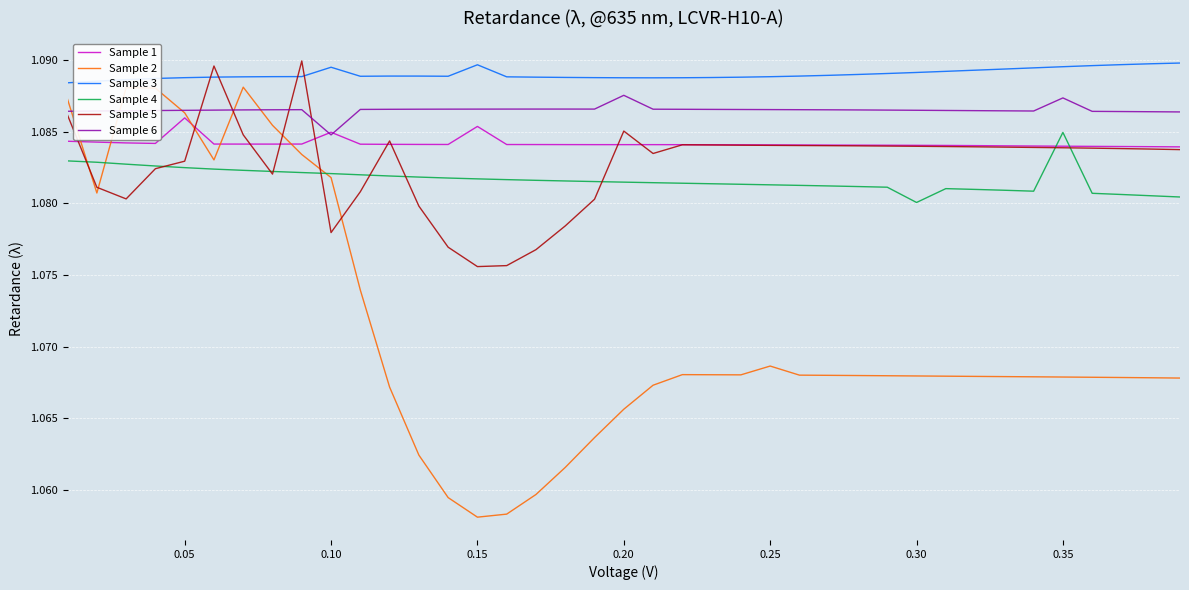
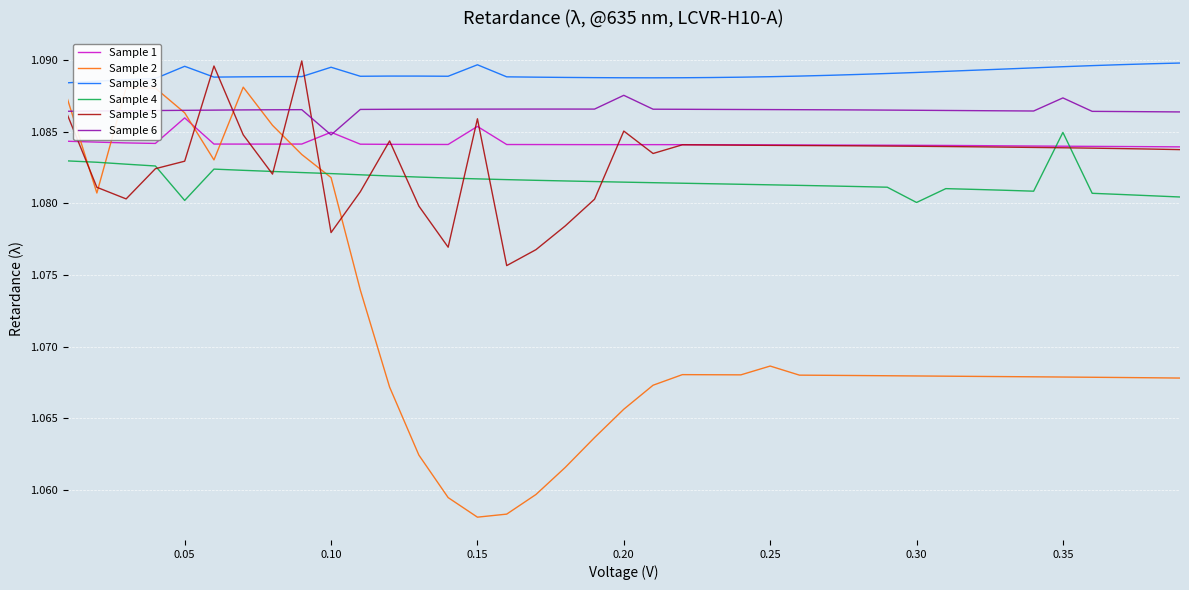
Sample 3, 0.05: 1.0888 -> 1.0896
Sample 4, 0.05: 1.0825 -> 1.0802
Sample 5, 0.15: 1.0756 -> 1.0859
